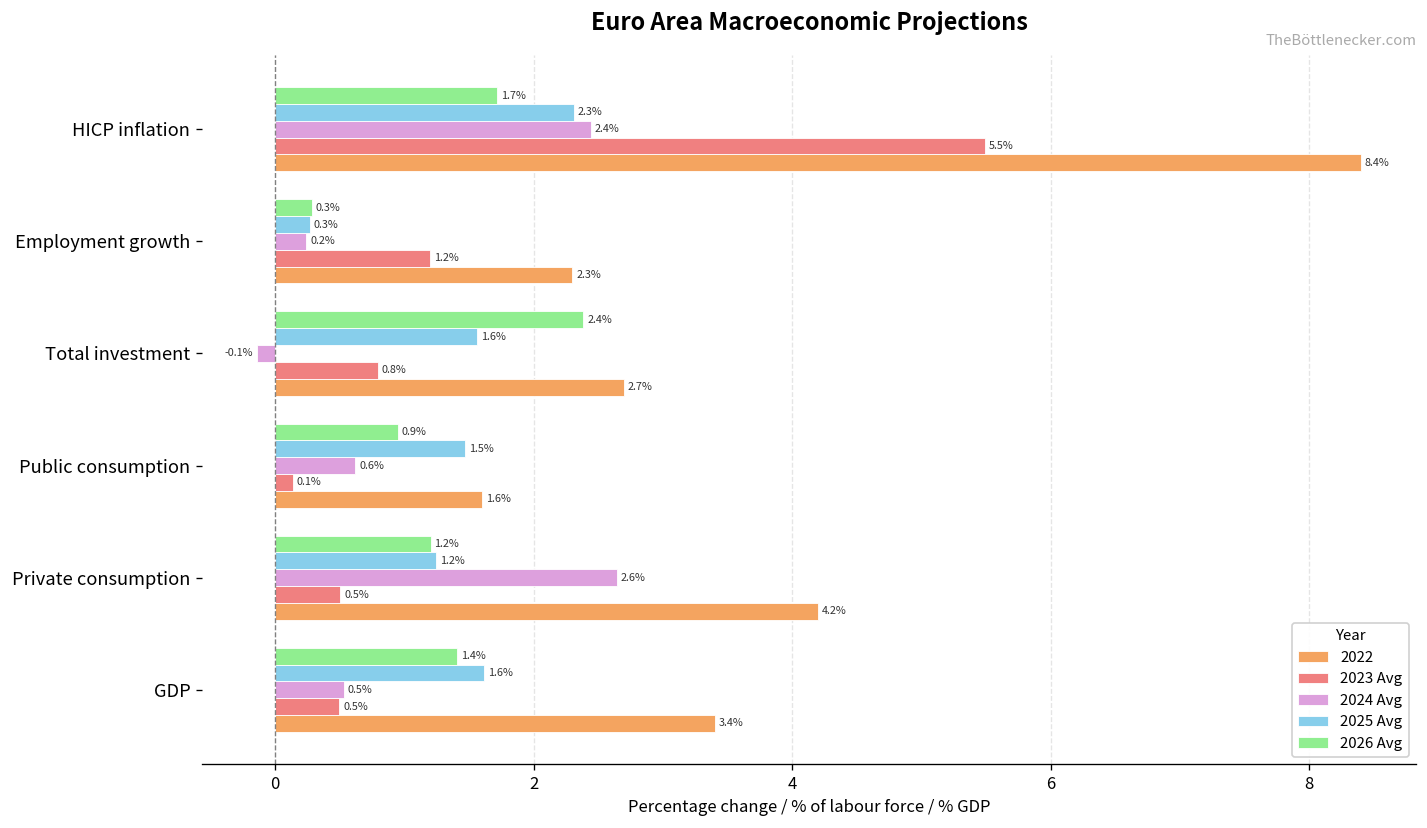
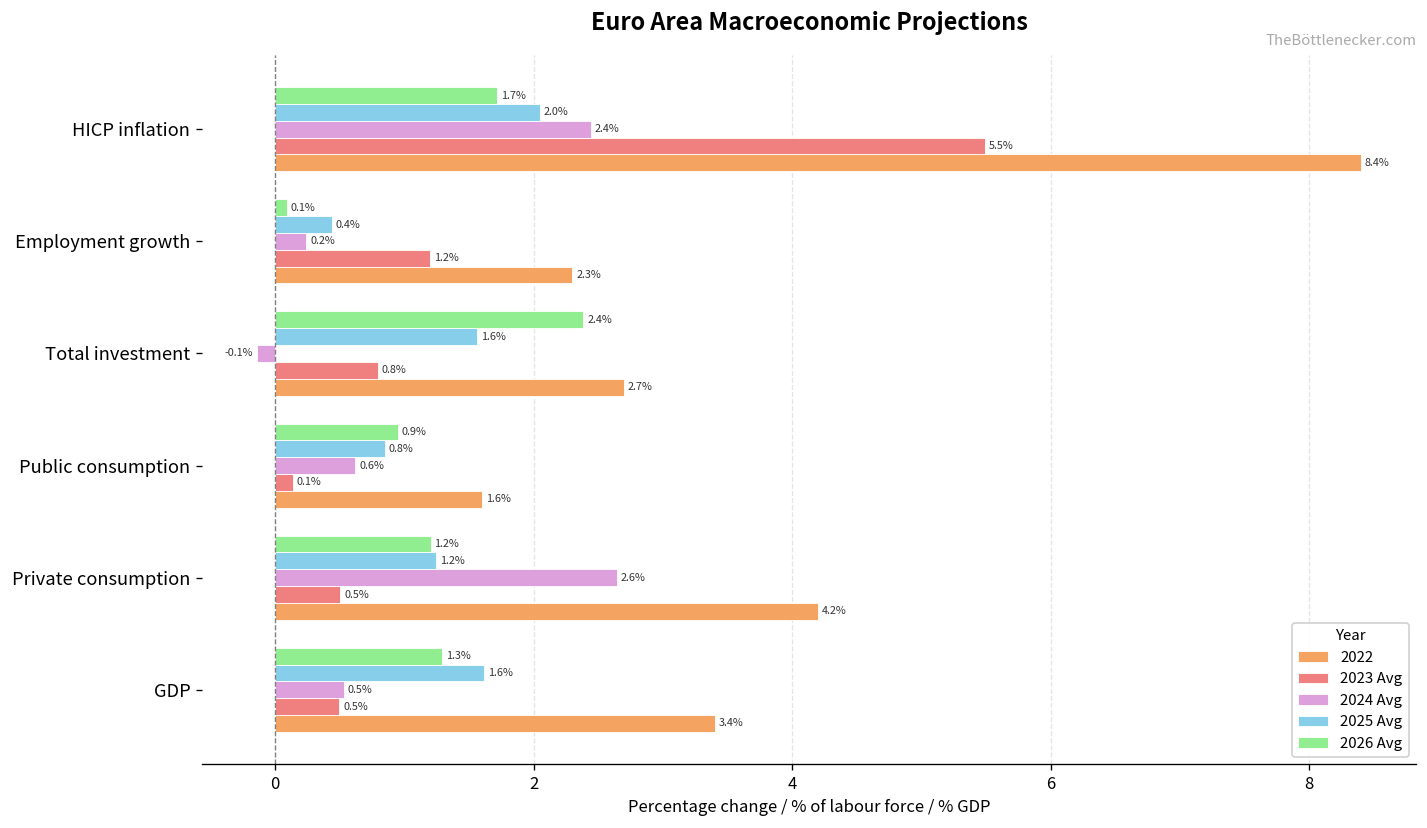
2025 Avg, HICP inflation: 2.3% -> 2.0%
2026 Avg, Employment growth: 0.3% -> 0.1%
2025 Avg, Employment growth: 0.3% -> 0.4%
2025 Avg, Public consumption: 1.5% -> 0.8%
2026 Avg, GDP: 1.4% -> 1.3%
